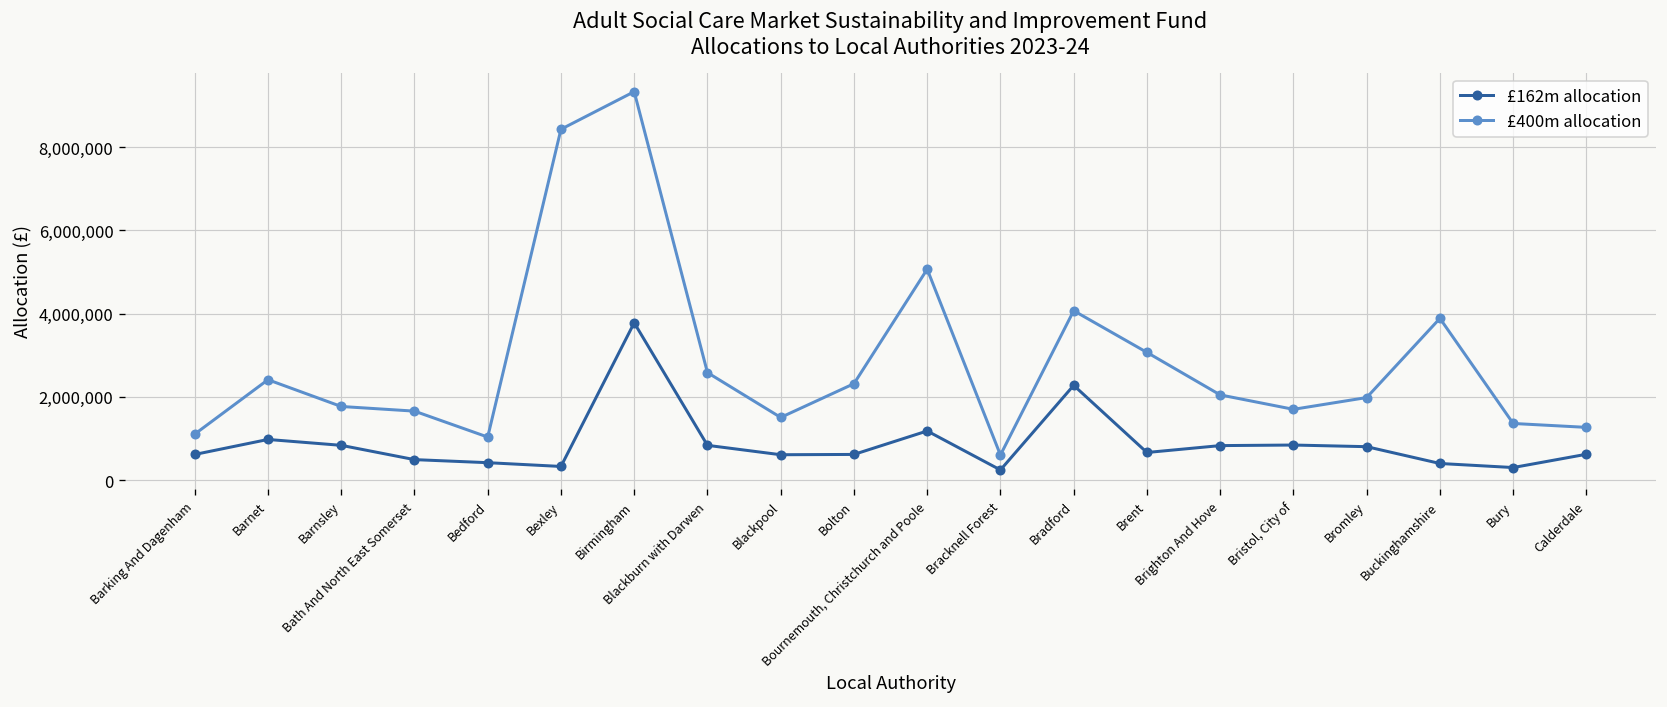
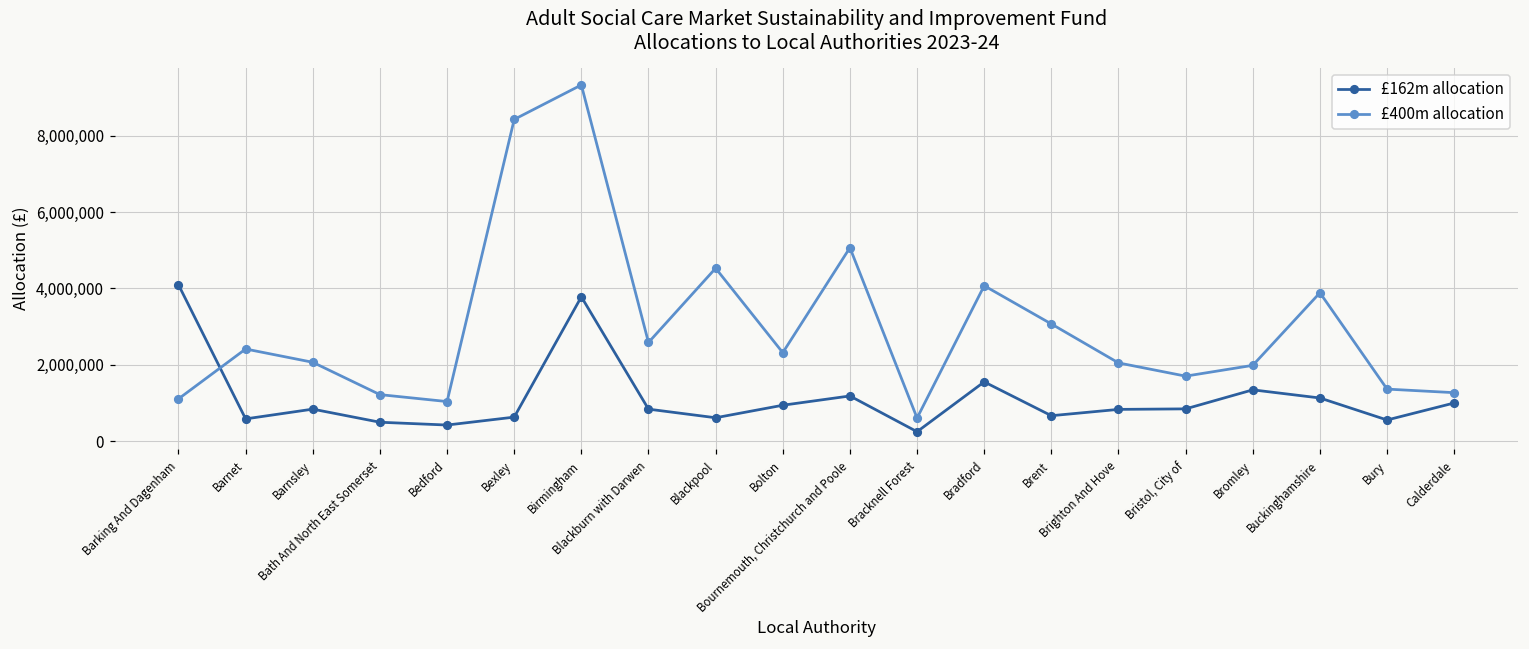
£162m allocation, Barking And Dagenham: 600,000 -> 4,100,000
£162m allocation, Barnet: 1,000,000 -> 600,000
£400m allocation, Barnsley: 1,800,000 -> 2,100,000
£400m allocation, Bath And North East Somerset: 1,700,000 -> 1,200,000
£162m allocation, Bexley: 300,000 -> 600,000
£400m allocation, Blackpool: 1,500,000 -> 4,500,000
£162m allocation, Bolton: 600,000 -> 900,000
£162m allocation, Bradford: 2,300,000 -> 1,600,000
£162m allocation, Bromley: 800,000 -> 1,300,000
£162m allocation, Buckinghamshire: 400,000 -> 1,100,000
£162m allocation, Bury: 300,000 -> 600,000
£162m allocation, Calderdale: 600,000 -> 1,000,000
